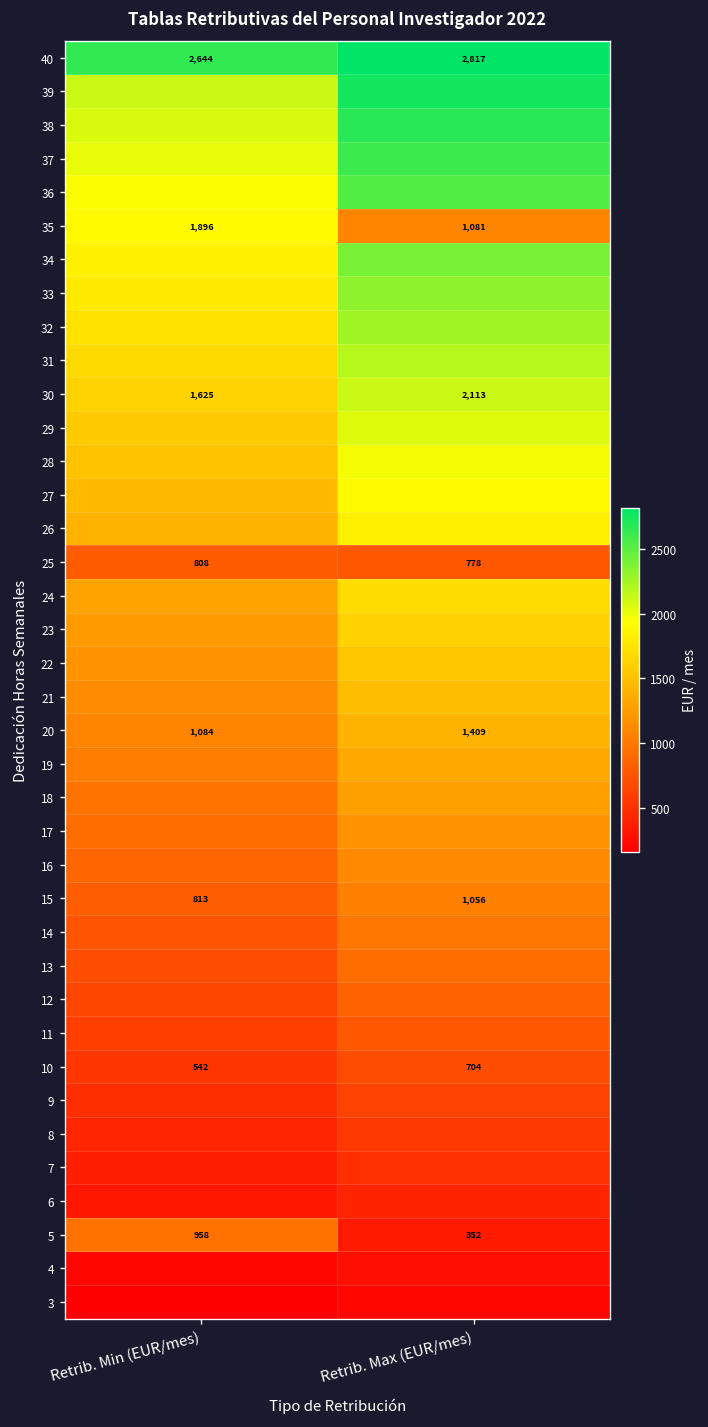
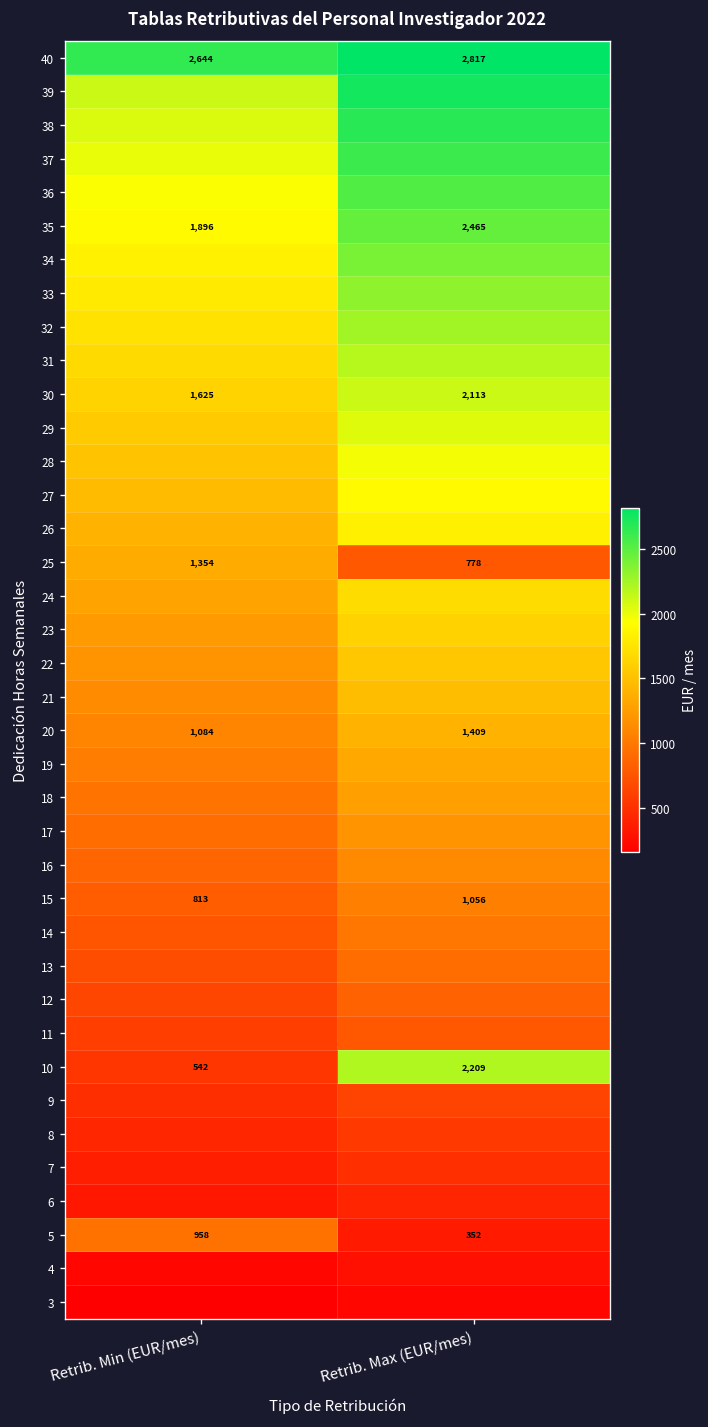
35, Retrib. Max (EUR/mes): 1,081 -> 2,465
25, Retrib. Min (EUR/mes): 808 -> 1,354
10, Retrib. Max (EUR/mes): 704 -> 2,209
